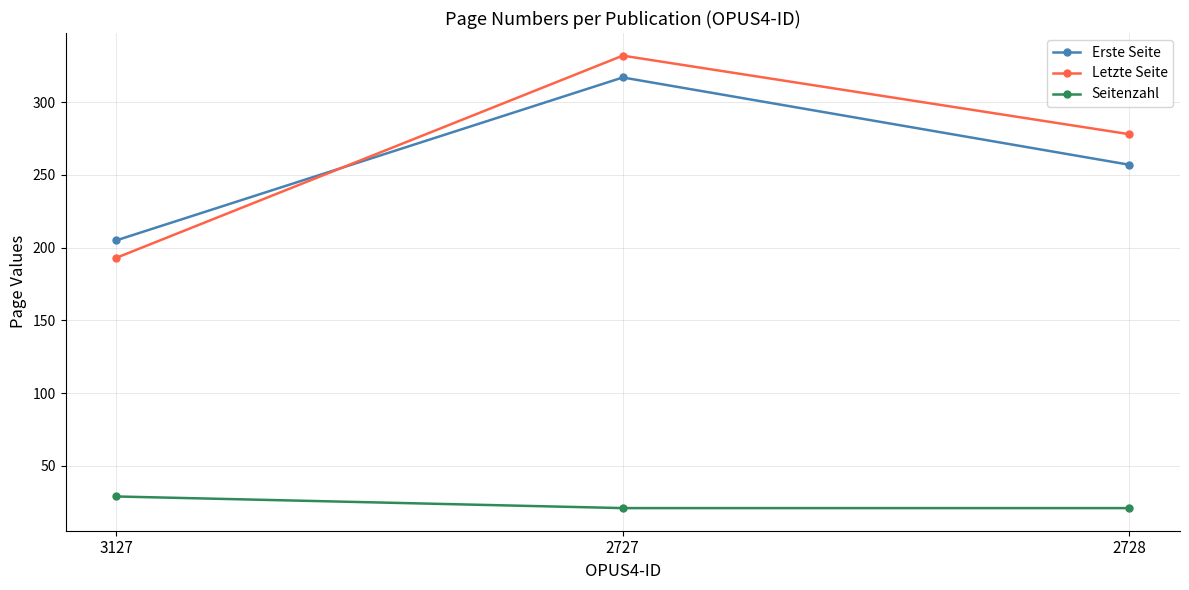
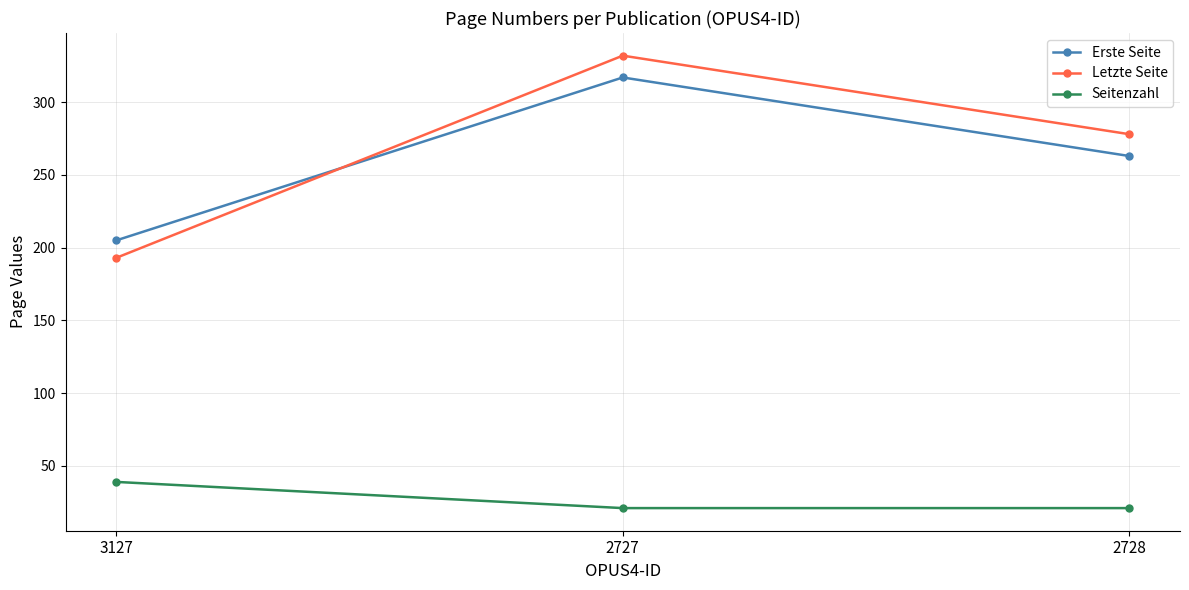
Seitenzahl, 3127: 29 -> 39
Erste Seite, 2728: 257 -> 263
